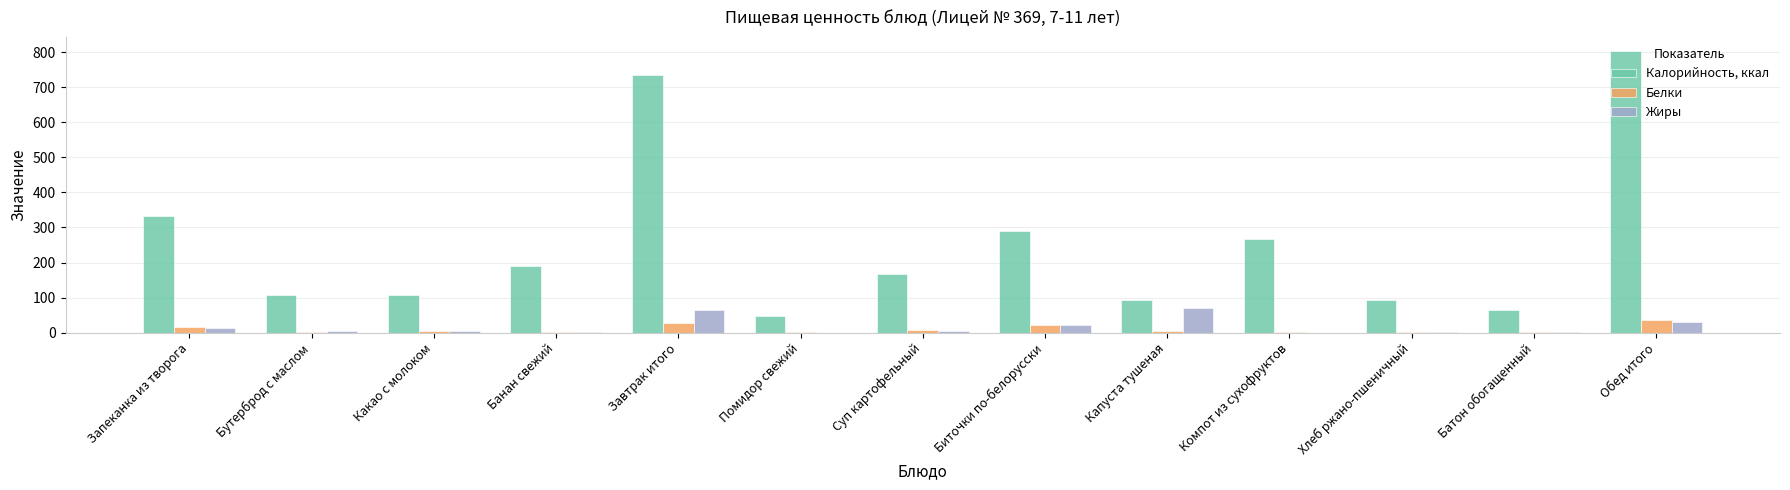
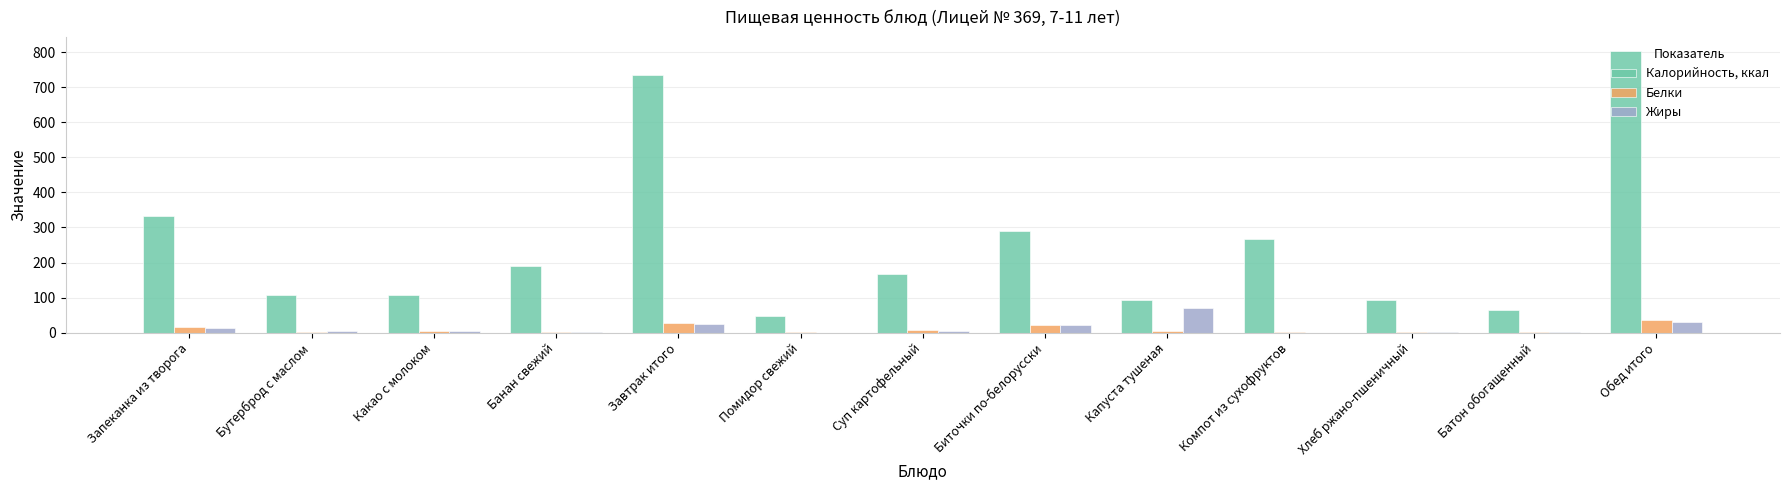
Жиры, Завтрак итого: 60 -> 20
